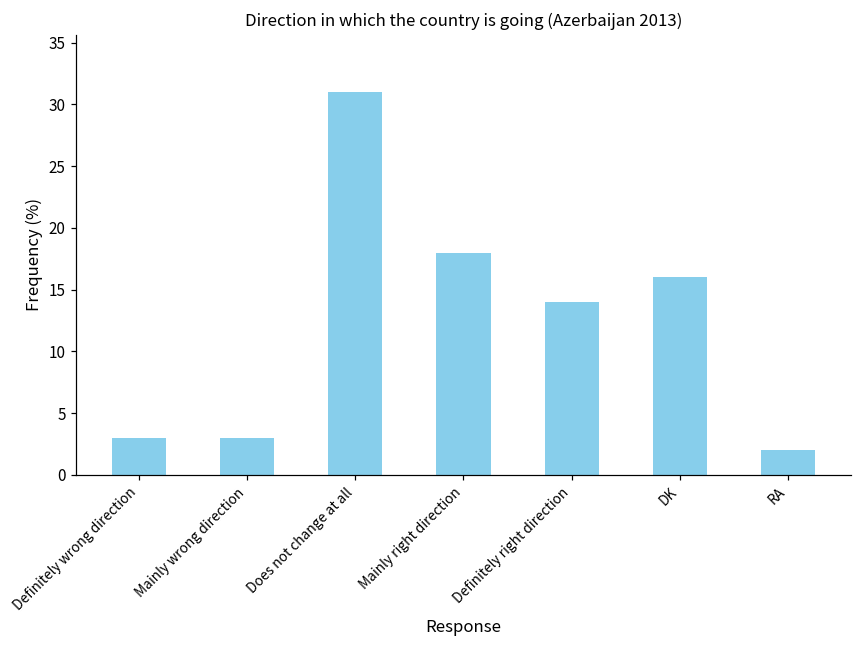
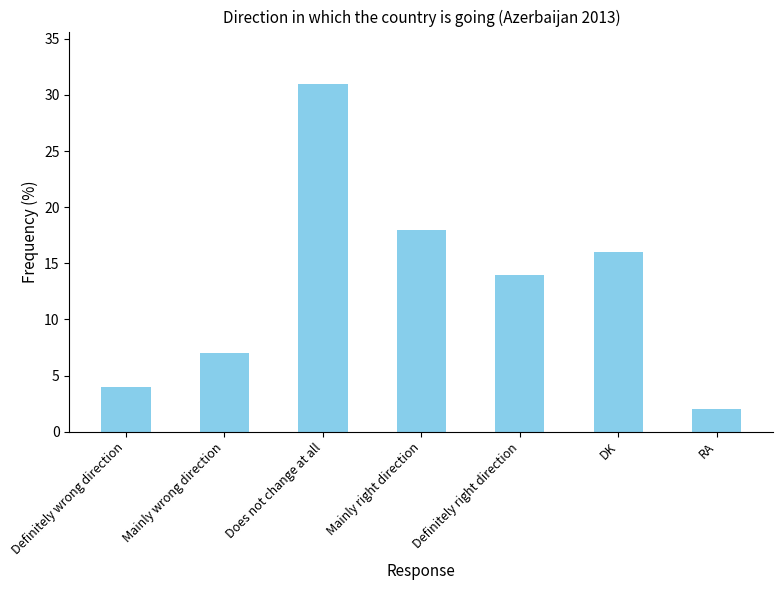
Definitely wrong direction: 3 -> 4
Mainly wrong direction: 3 -> 7
